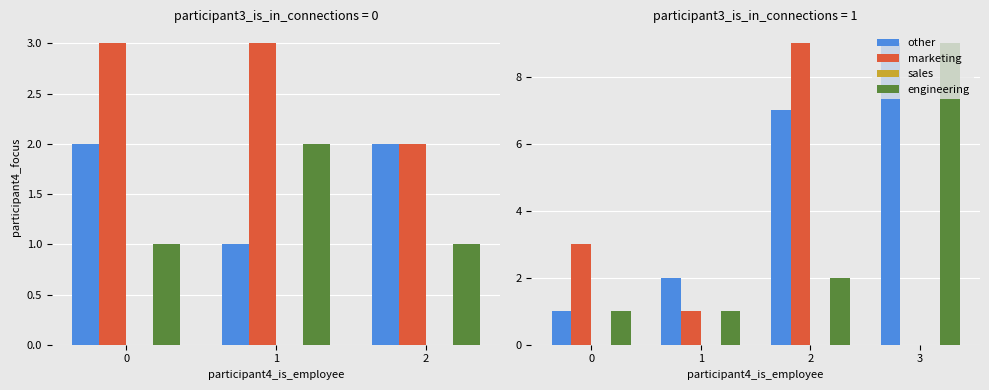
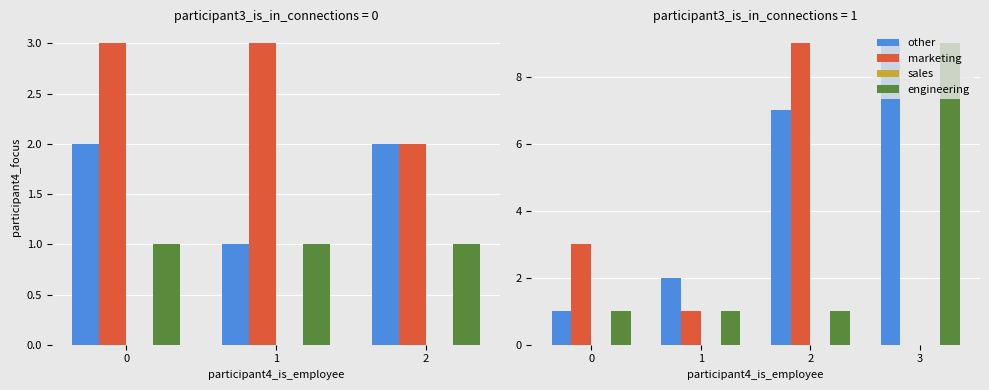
participant3_is_in_connections = 0, engineering, 1: 2 -> 1
participant3_is_in_connections = 1, engineering, 2: 2 -> 1
